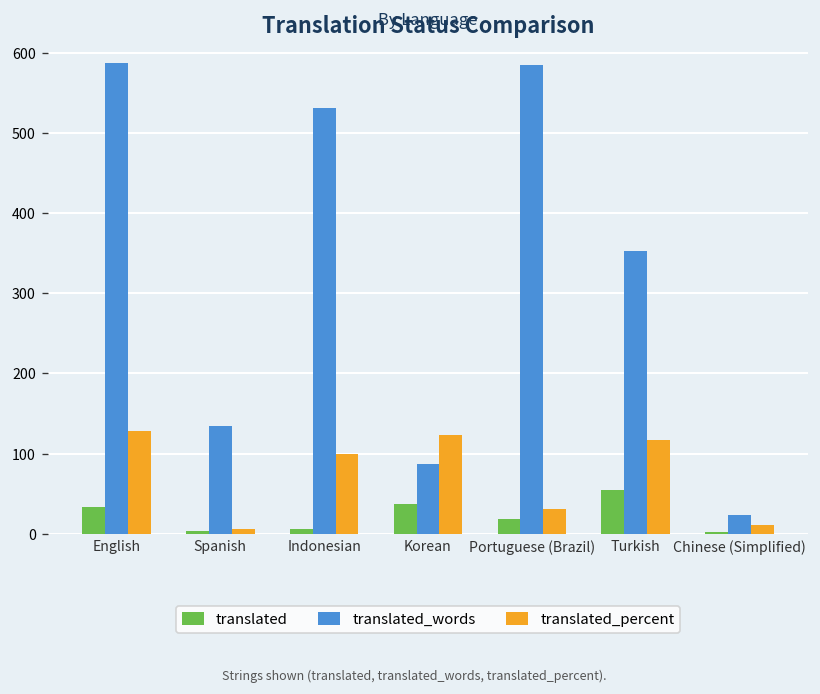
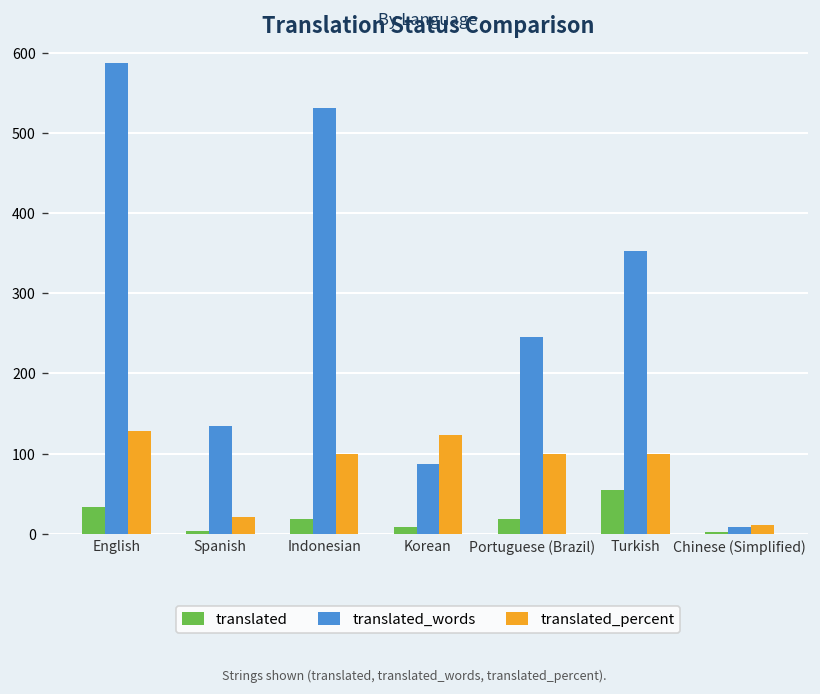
translated_percent, Spanish: 10 -> 20
translated, Indonesian: 10 -> 20
translated, Korean: 40 -> 10
translated_words, Portuguese (Brazil): 580 -> 250
translated_percent, Portuguese (Brazil): 30 -> 100
translated_percent, Turkish: 120 -> 100
translated_words, Chinese (Simplified): 20 -> 10
